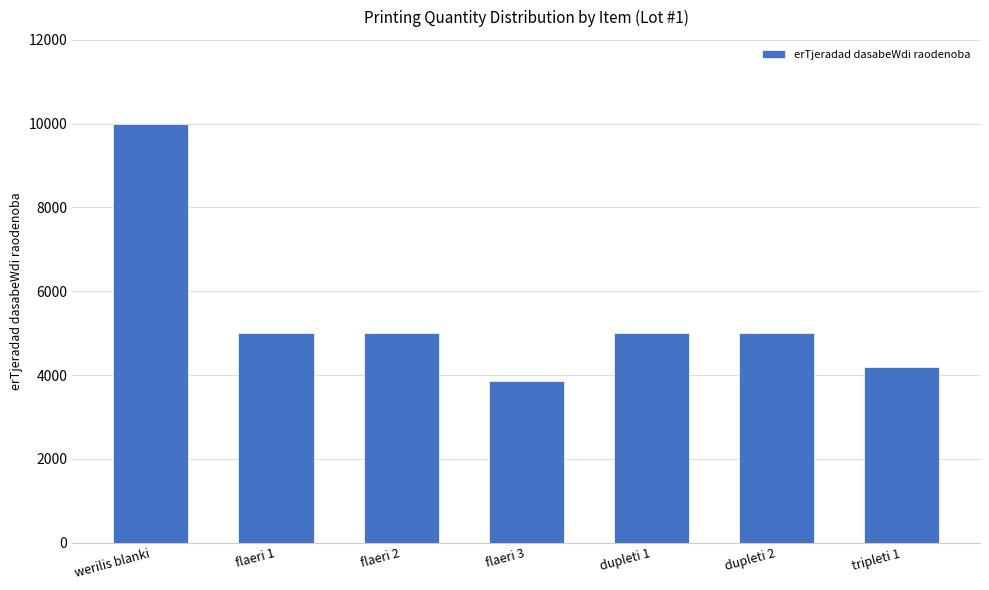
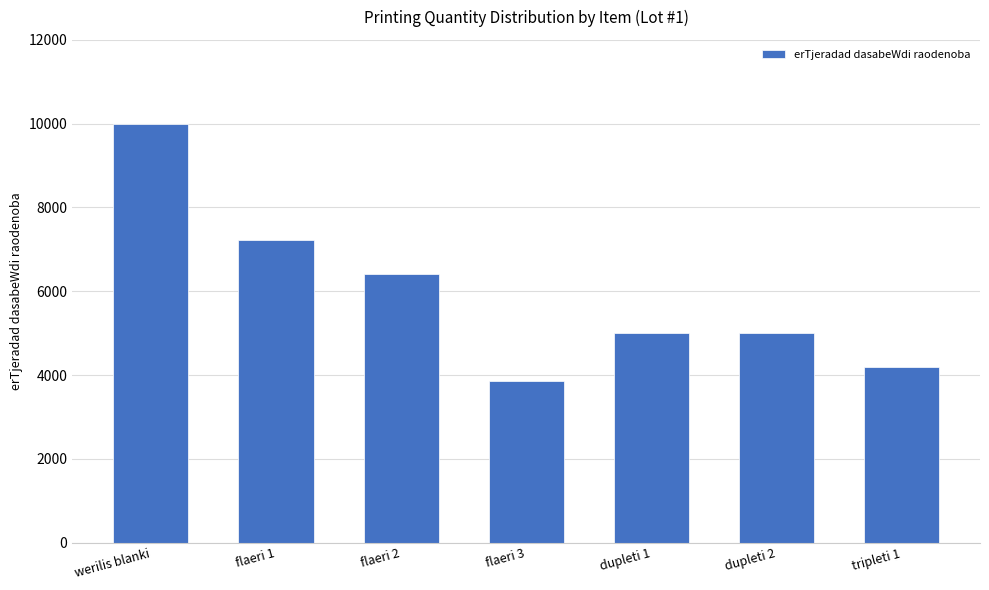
flaeri 1: 5000 -> 7200
flaeri 2: 5000 -> 6400
